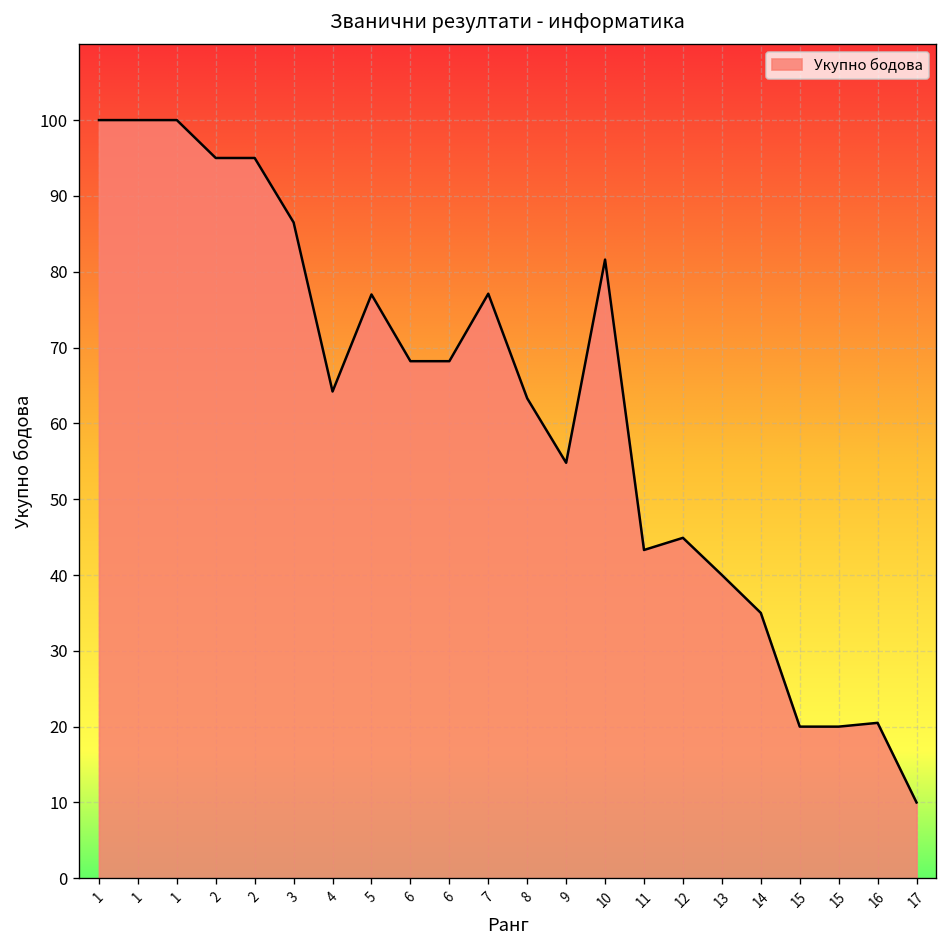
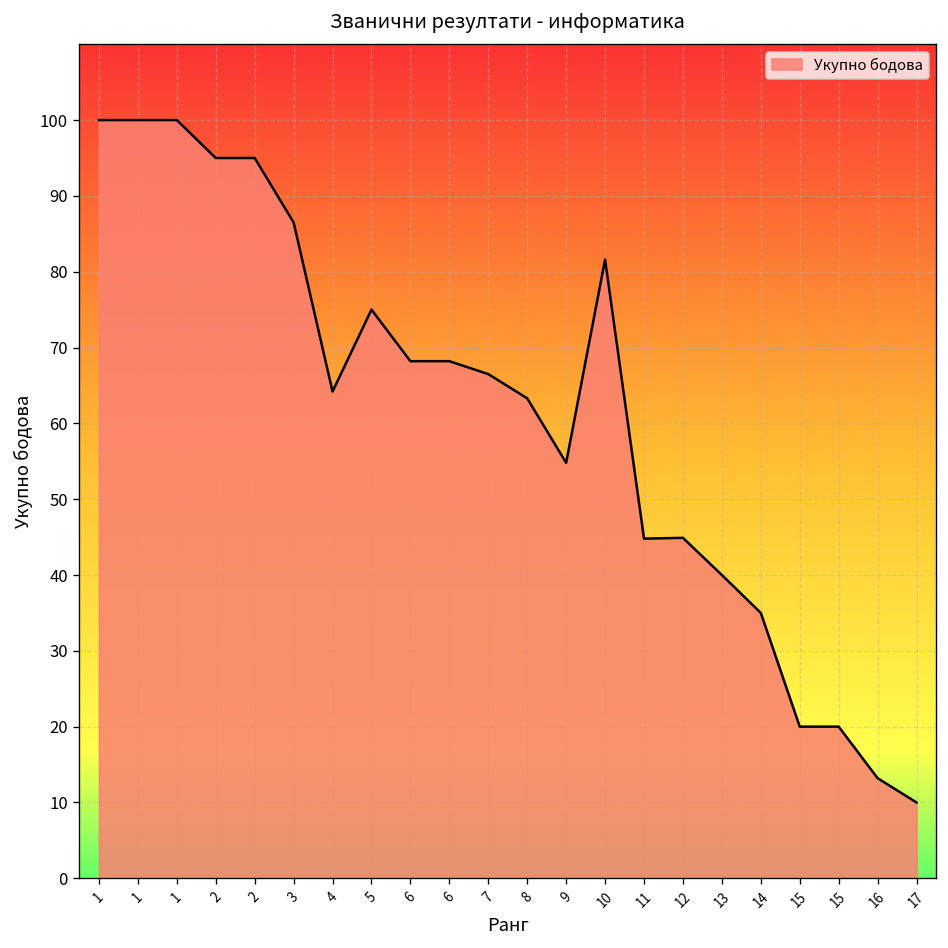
5: 77 -> 75
7: 77 -> 67
11: 43 -> 45
16: 21 -> 13
